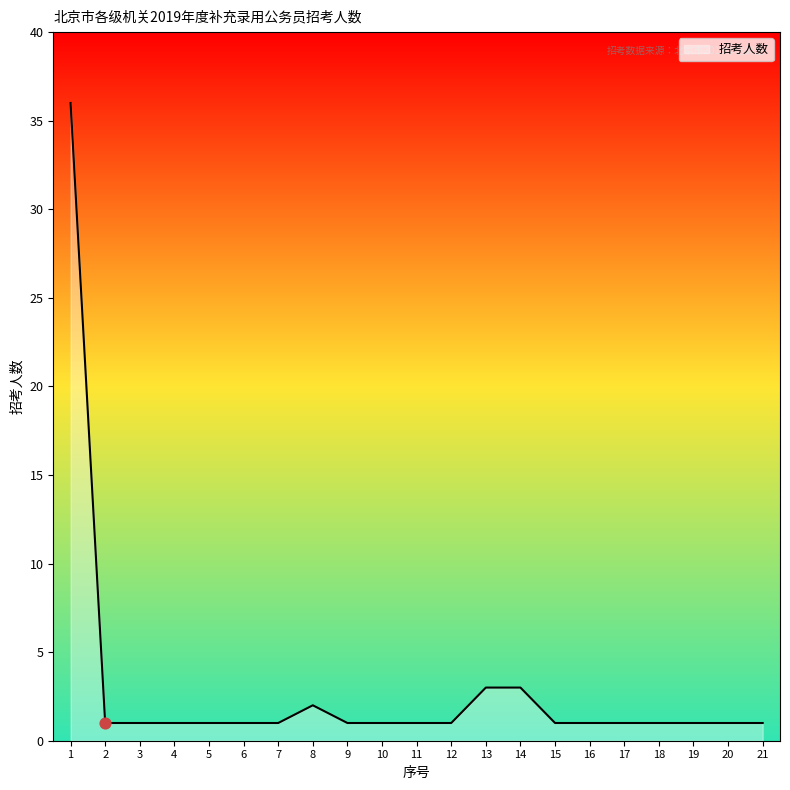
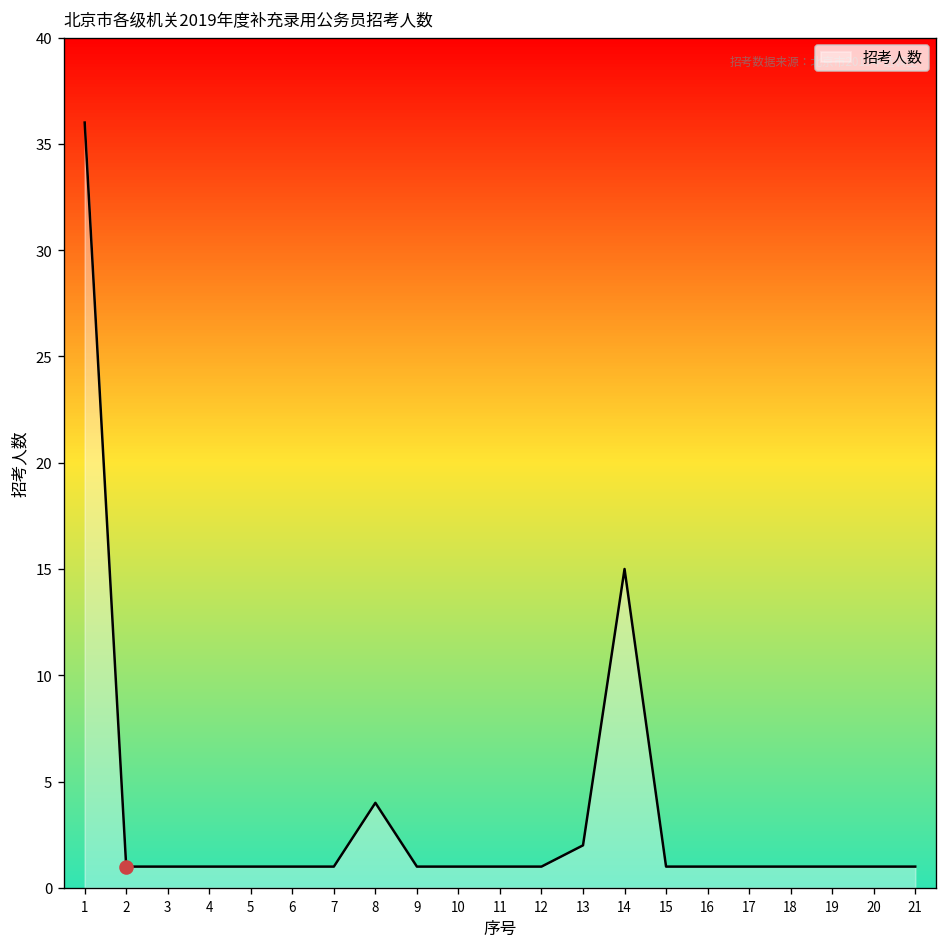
招考人数, 8: 2 -> 4
招考人数, 13: 3 -> 2
招考人数, 14: 3 -> 15
